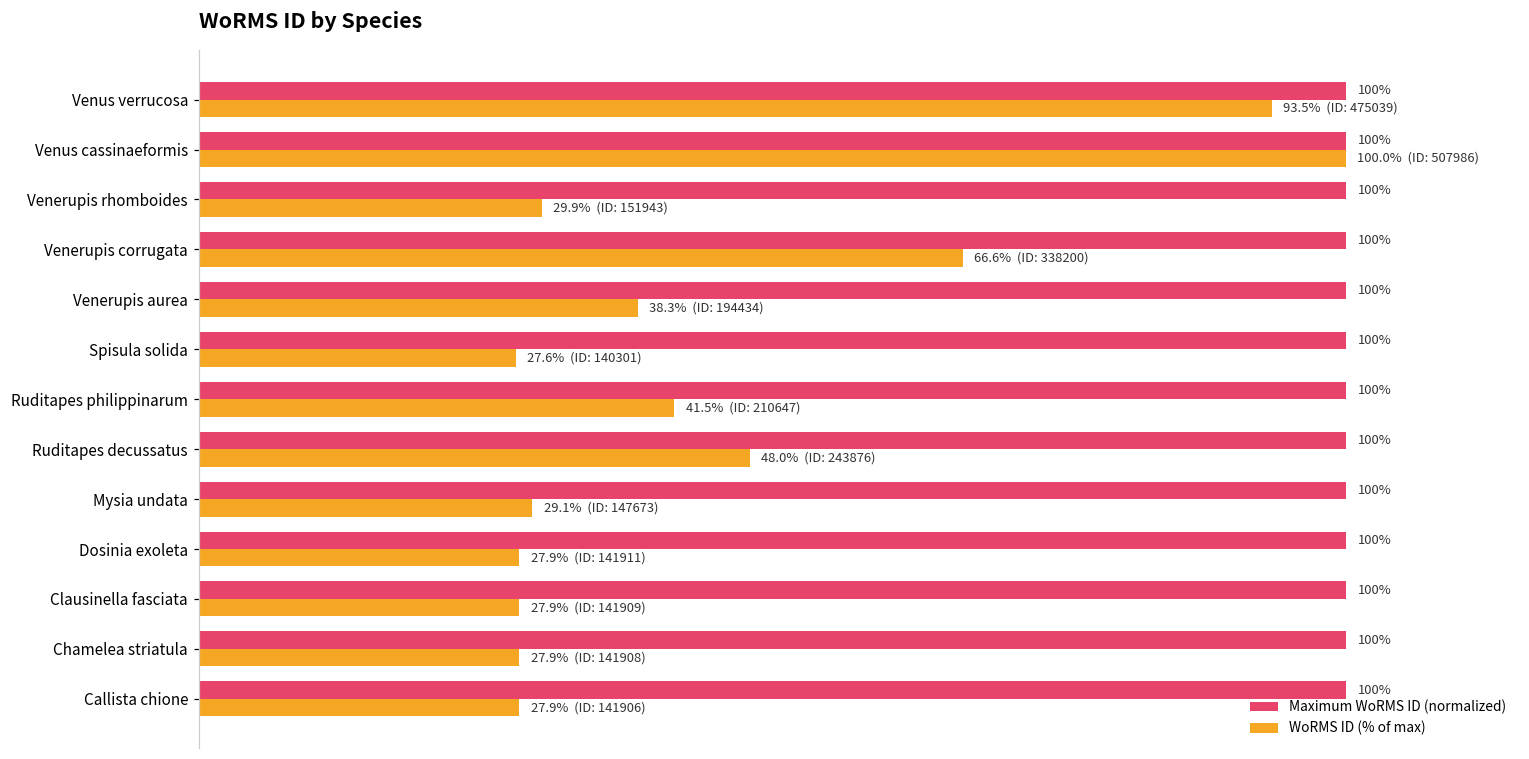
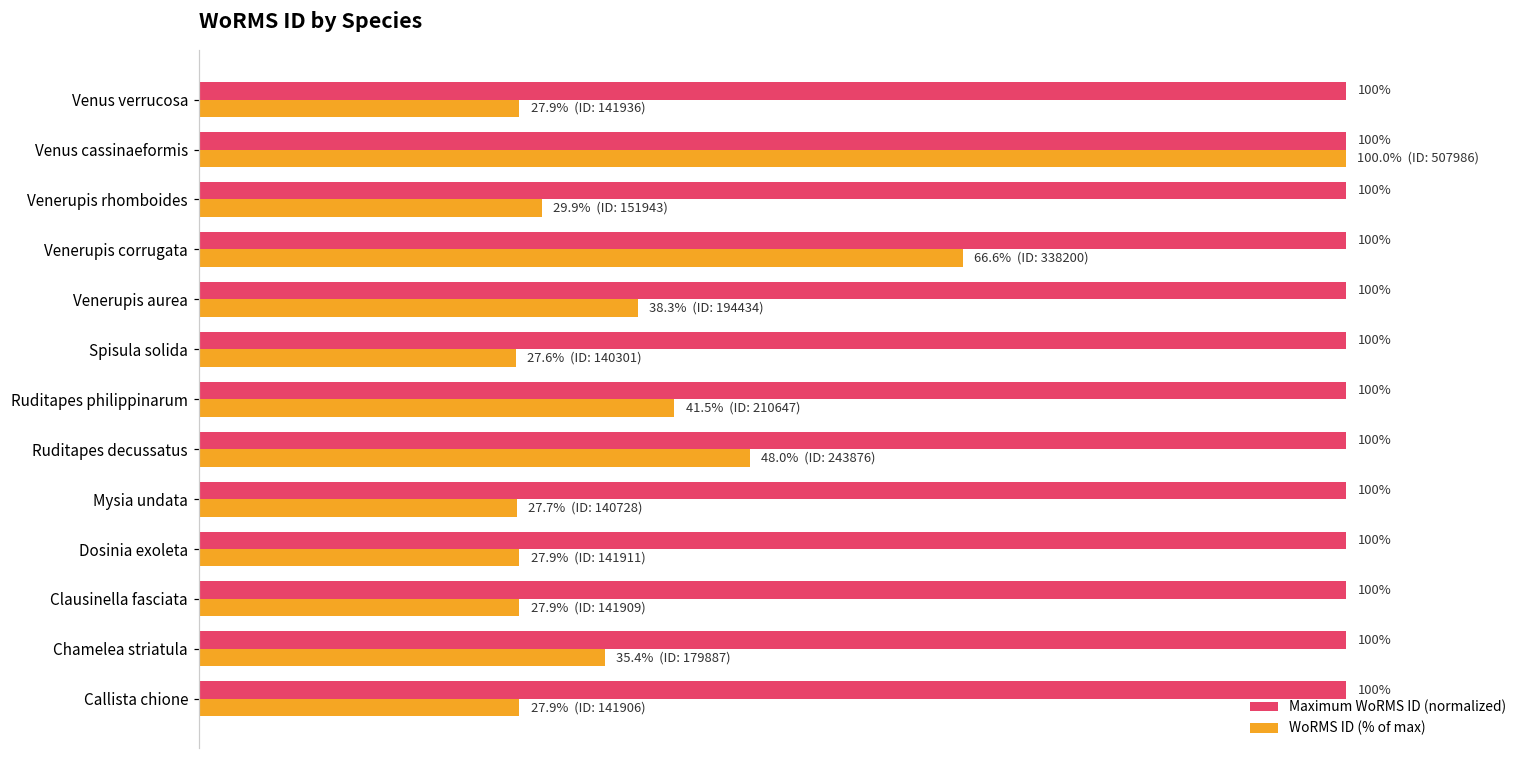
WoRMS ID (% of max), Venus verrucosa: 93.5% (ID: 475039) -> 27.9% (ID: 141936)
WoRMS ID (% of max), Mysia undata: 29.1% (ID: 147673) -> 27.7% (ID: 140728)
WoRMS ID (% of max), Chamelea striatula: 27.9% (ID: 141908) -> 35.4% (ID: 179887)
